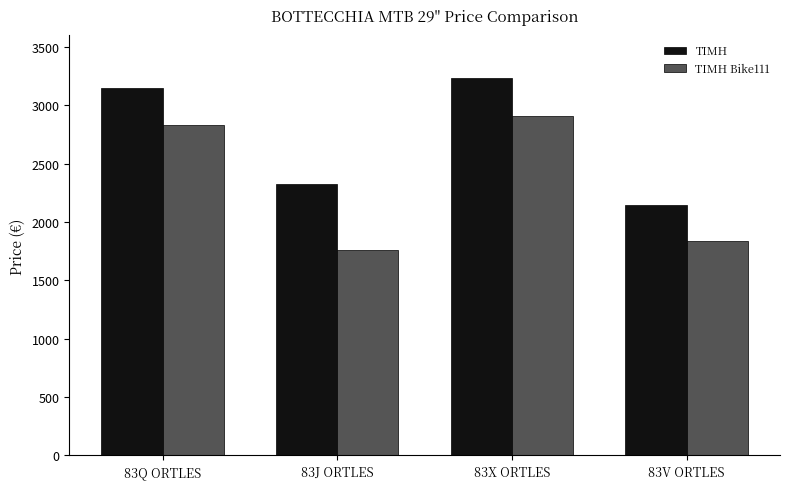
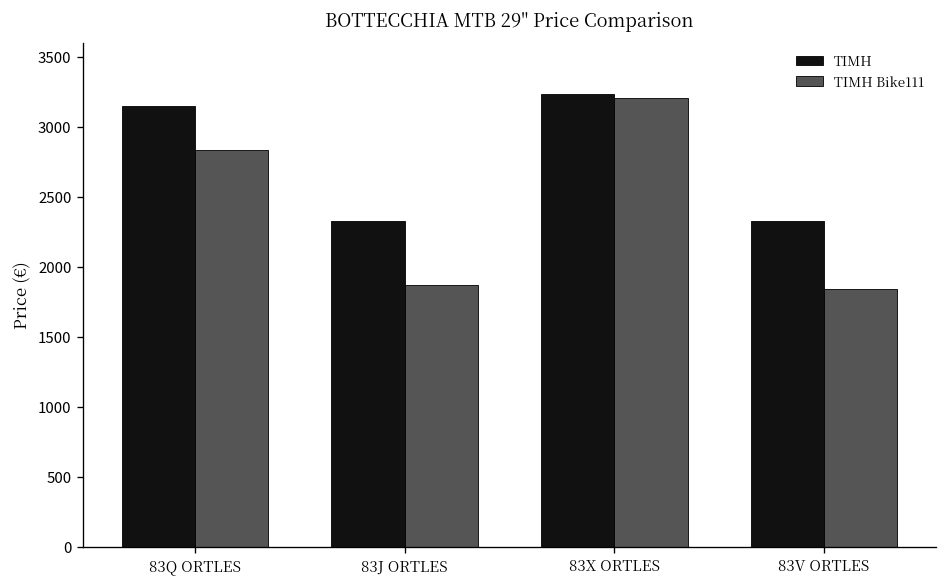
ΤΙΜΗ Bike111, 83J ORTLES: 1760 -> 1870
ΤΙΜΗ Bike111, 83X ORTLES: 2910 -> 3200
ΤΙΜΗ, 83V ORTLES: 2150 -> 2330
